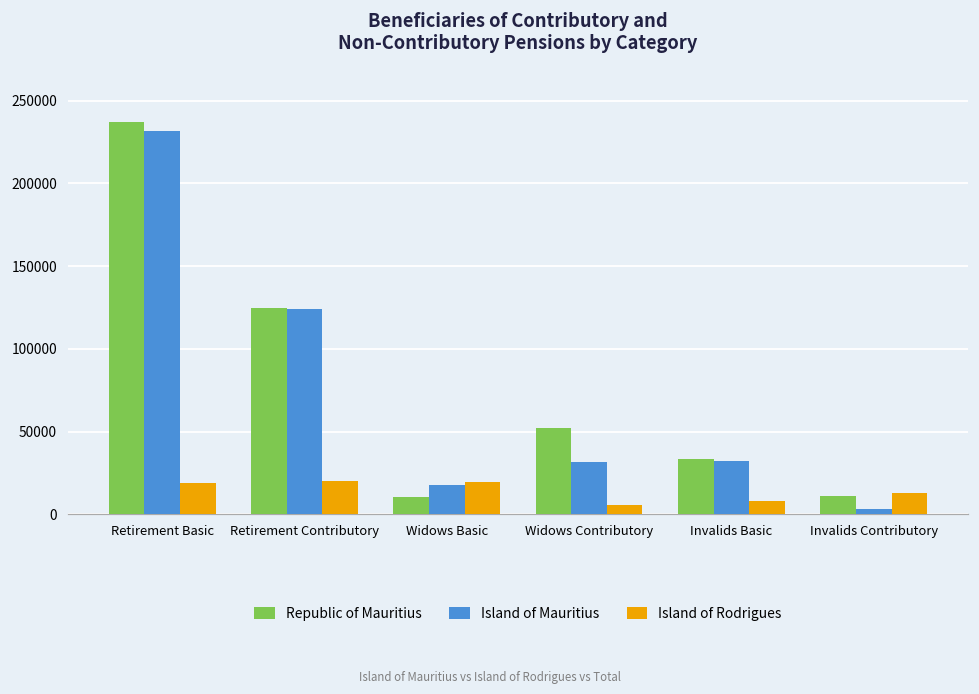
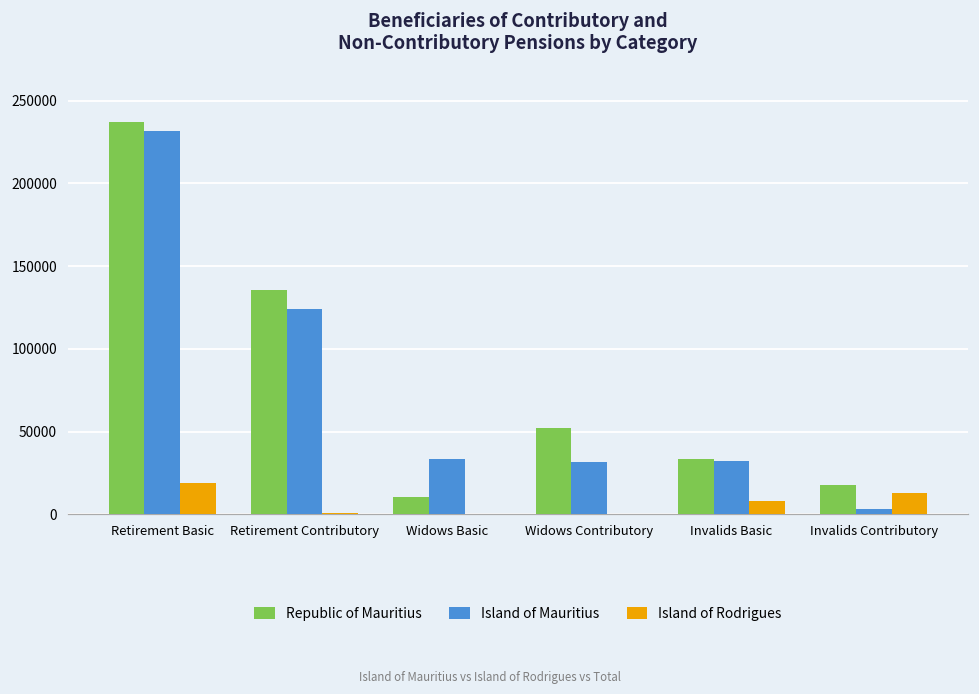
Republic of Mauritius, Retirement Contributory: 125000 -> 135000
Island of Rodrigues, Retirement Contributory: 20000 -> 1000
Island of Mauritius, Widows Basic: 18000 -> 33000
Island of Rodrigues, Widows Basic: 19000 -> 0
Island of Rodrigues, Widows Contributory: 5000 -> 0
Republic of Mauritius, Invalids Contributory: 11000 -> 17000
